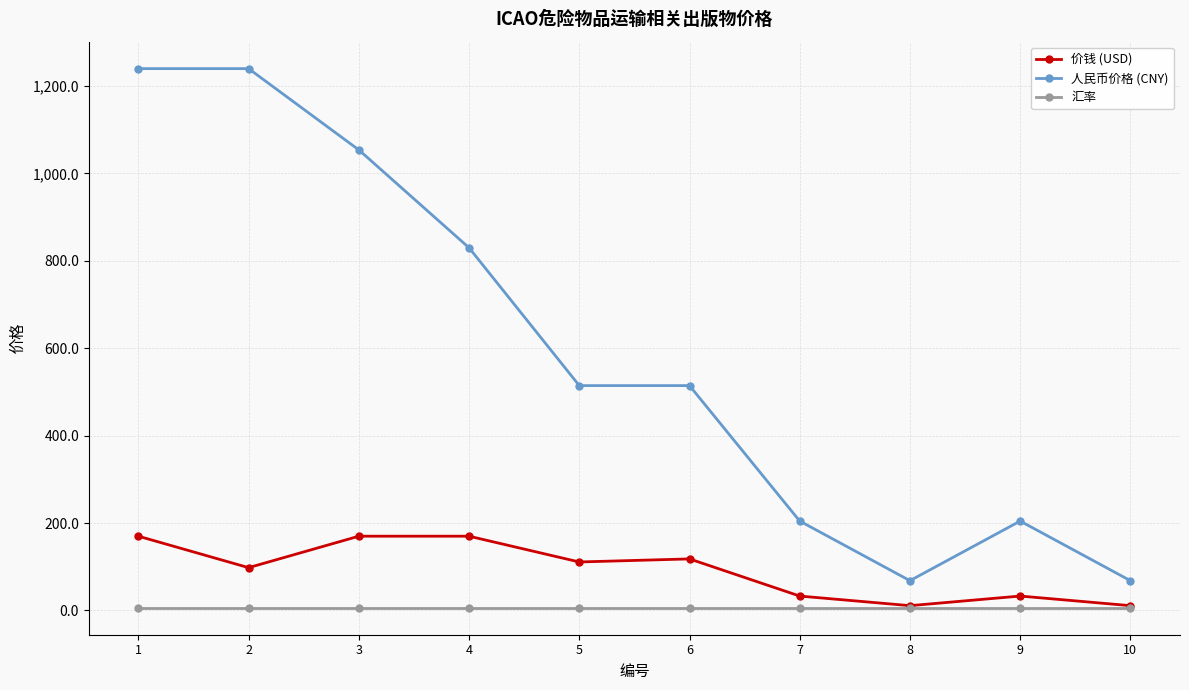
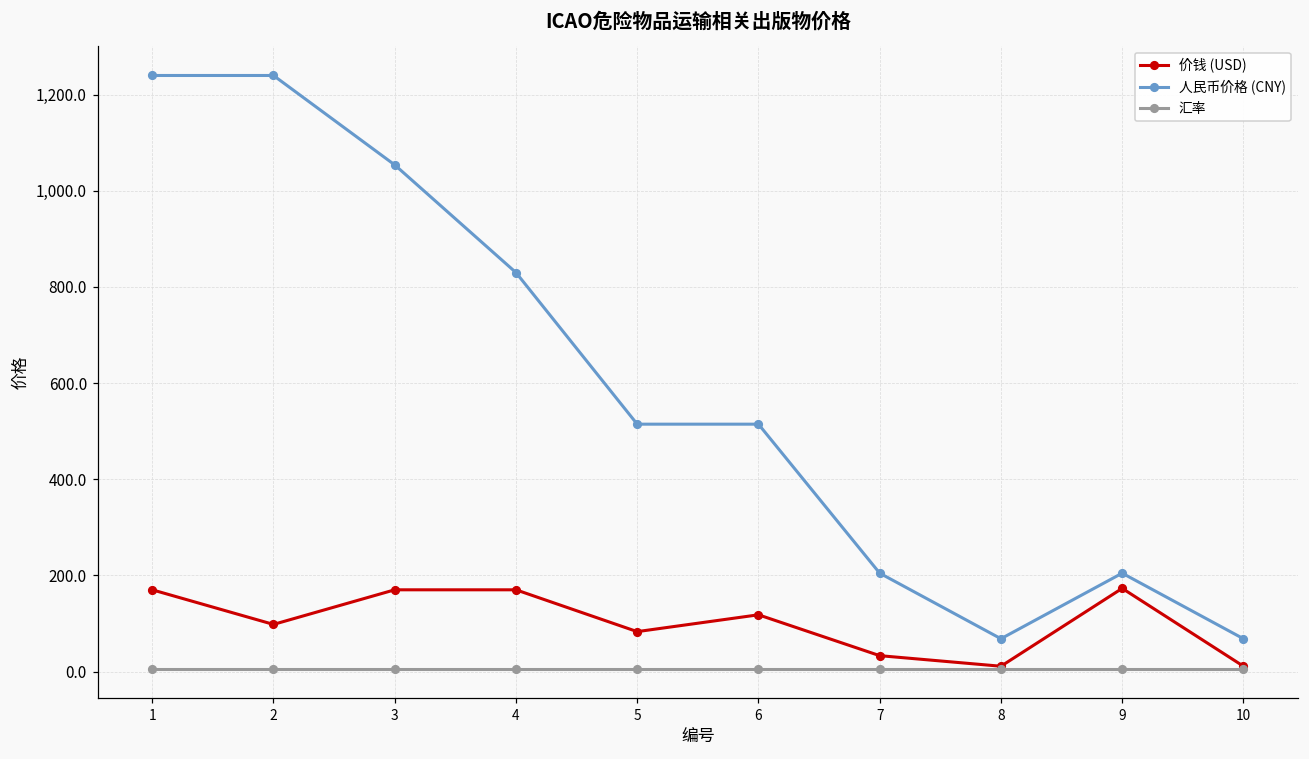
价钱 (USD), 5: 110 -> 80
价钱 (USD), 9: 30 -> 170
